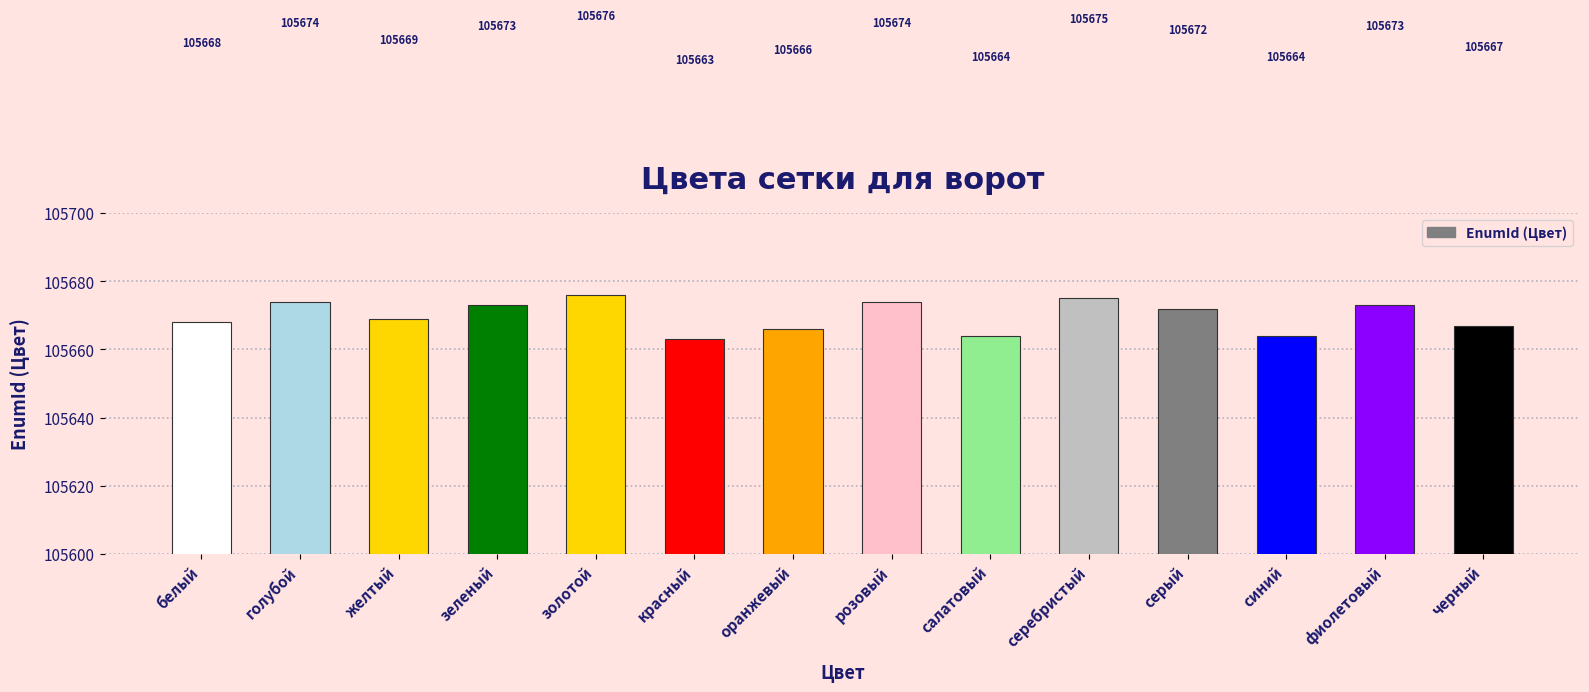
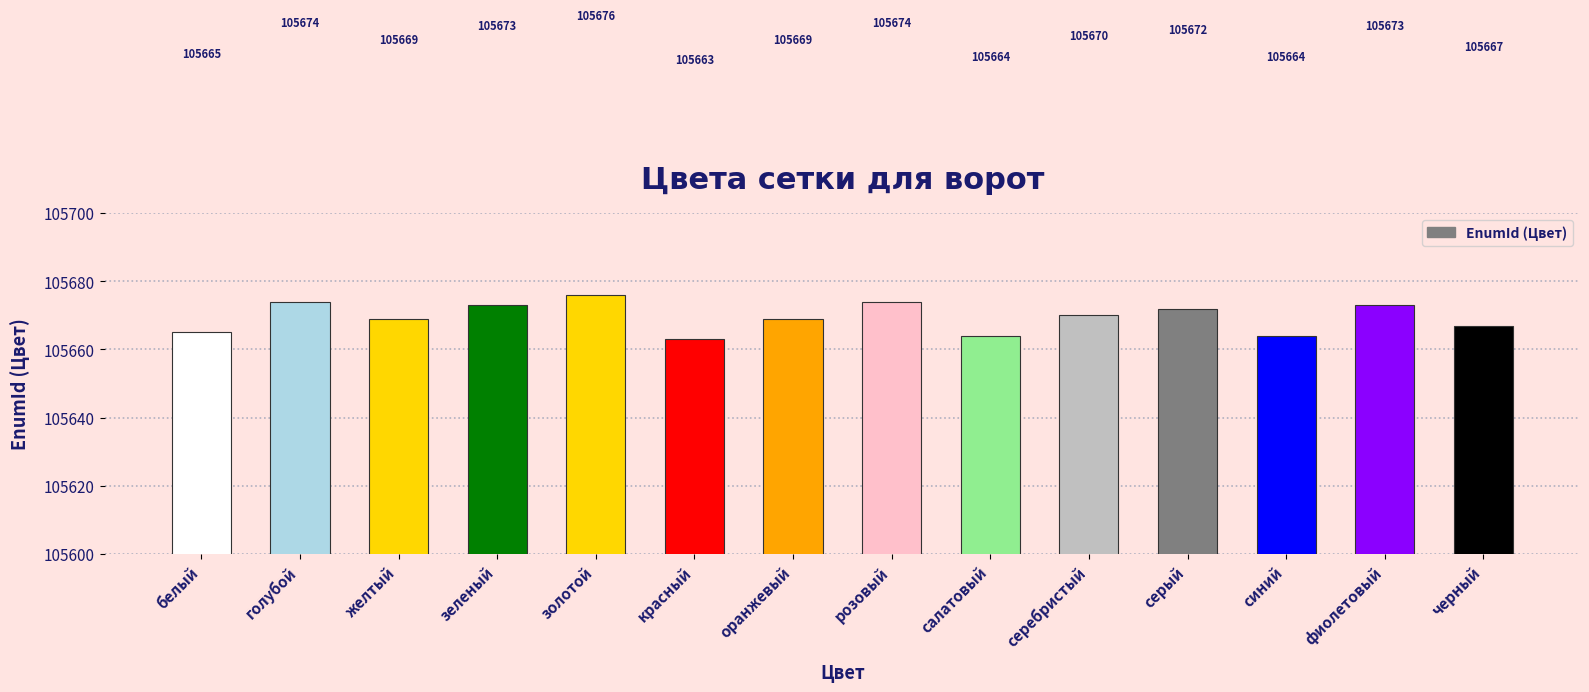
белый: 105668 -> 105665
оранжевый: 105666 -> 105669
серебристый: 105675 -> 105670
